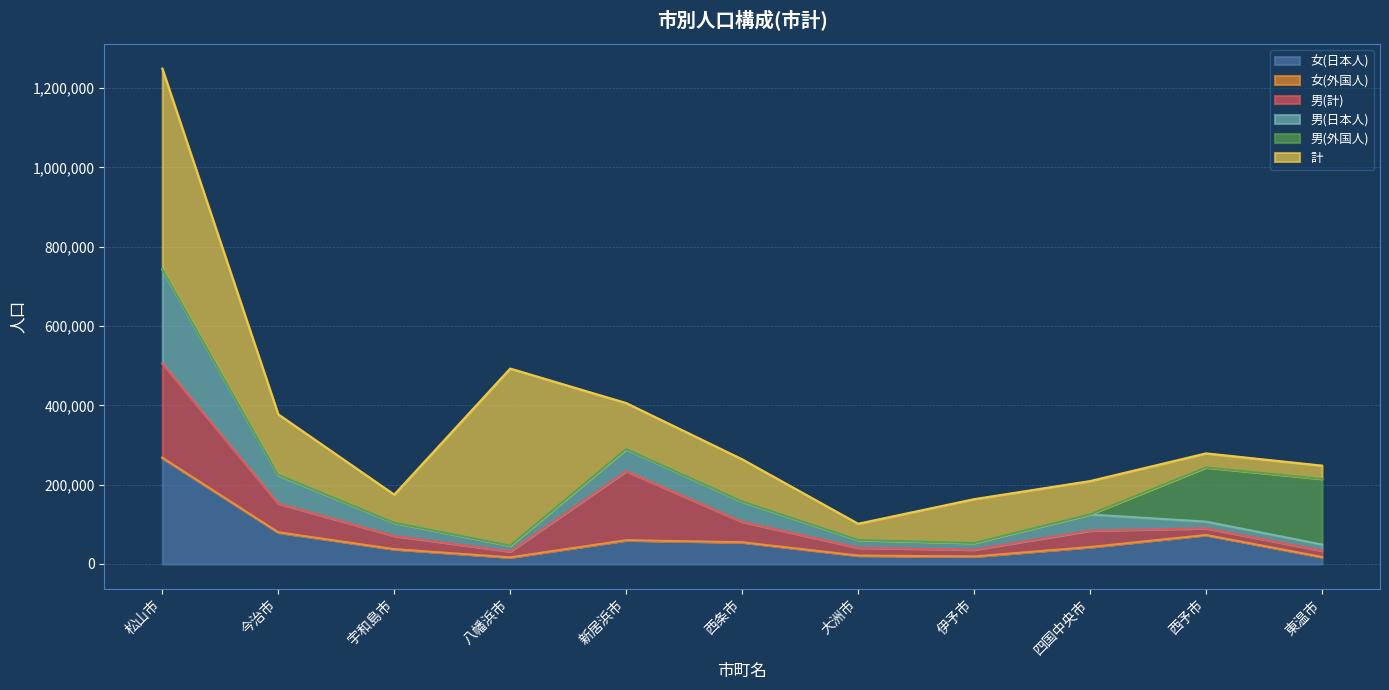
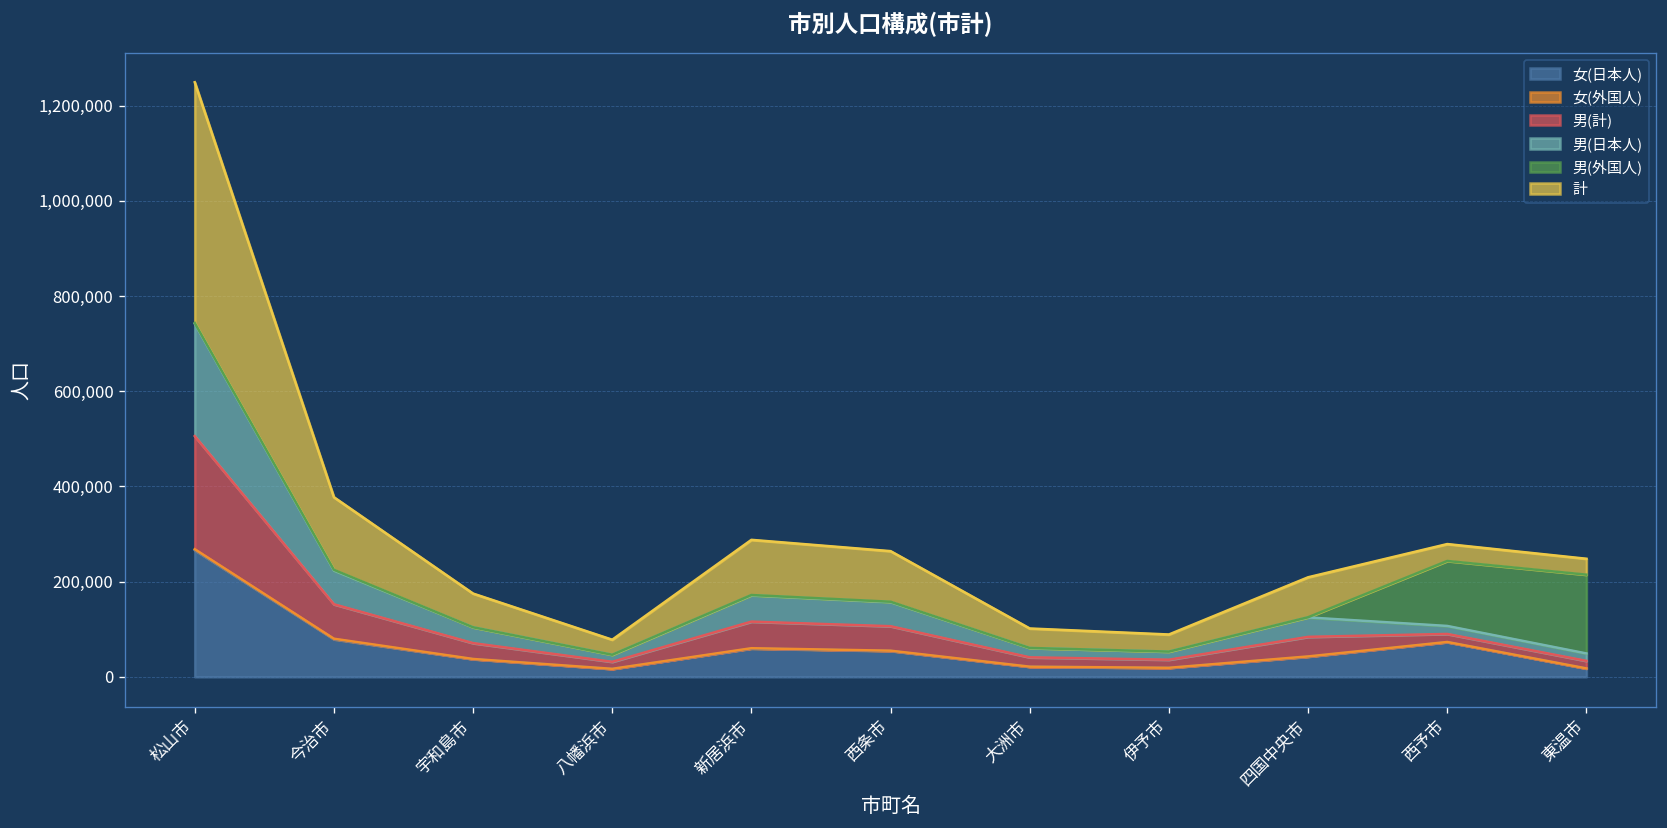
計, 八幡浜市: 450,000 -> 30,000
男(計), 新居浜市: 170,000 -> 60,000
計, 伊予市: 110,000 -> 40,000
